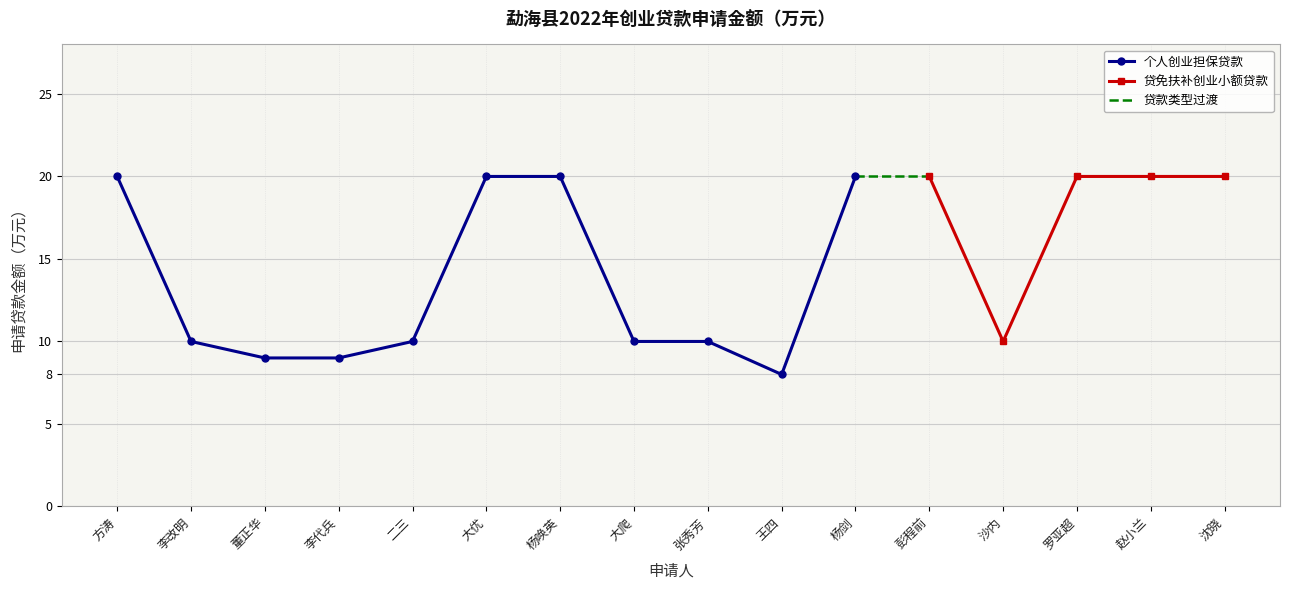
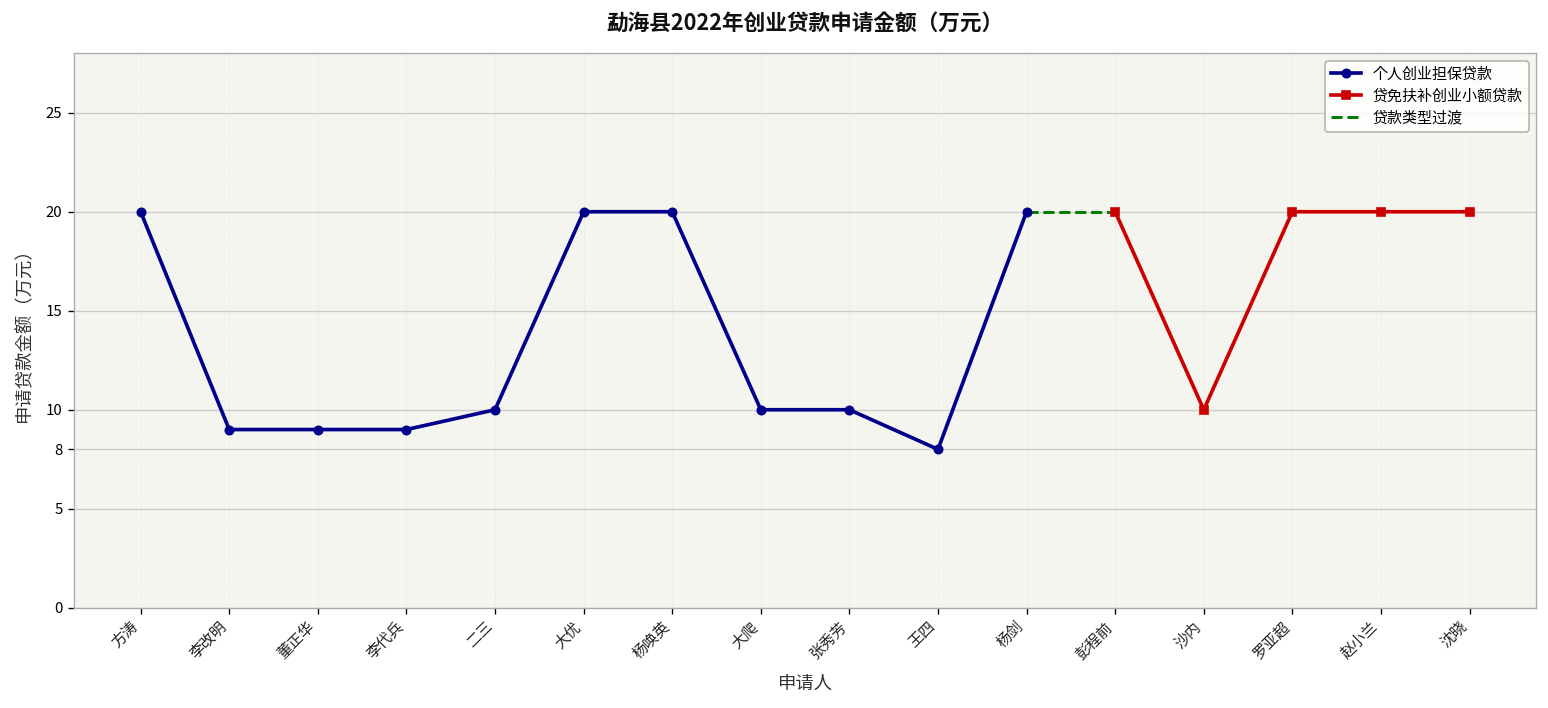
个人创业担保贷款, 李改明: 10 -> 9
